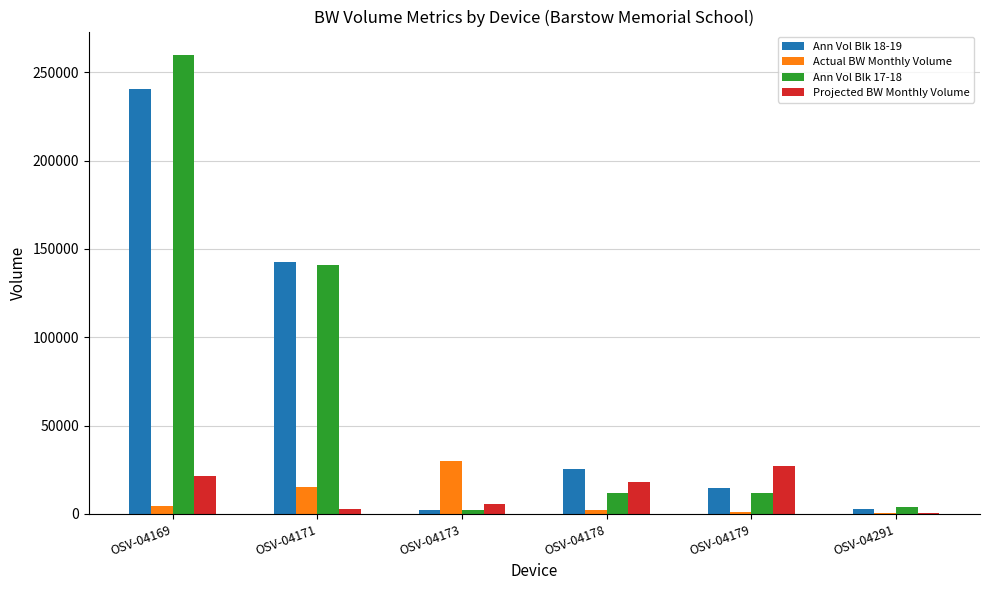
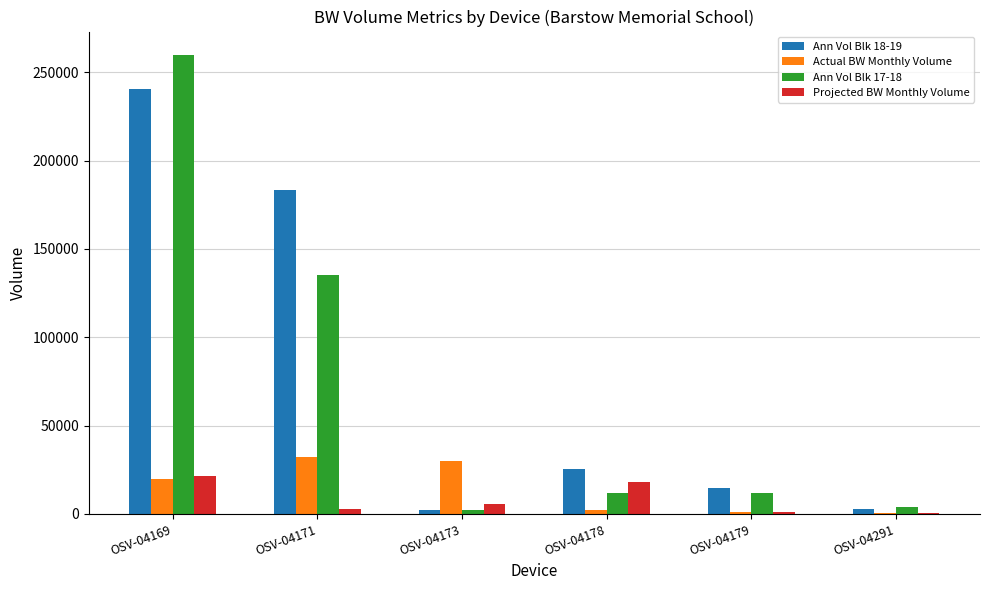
Actual BW Monthly Volume, OSV-04169: 4000 -> 20000
Ann Vol Blk 18-19, OSV-04171: 143000 -> 184000
Actual BW Monthly Volume, OSV-04171: 15000 -> 32000
Ann Vol Blk 17-18, OSV-04171: 141000 -> 135000
Projected BW Monthly Volume, OSV-04179: 27000 -> 1000
